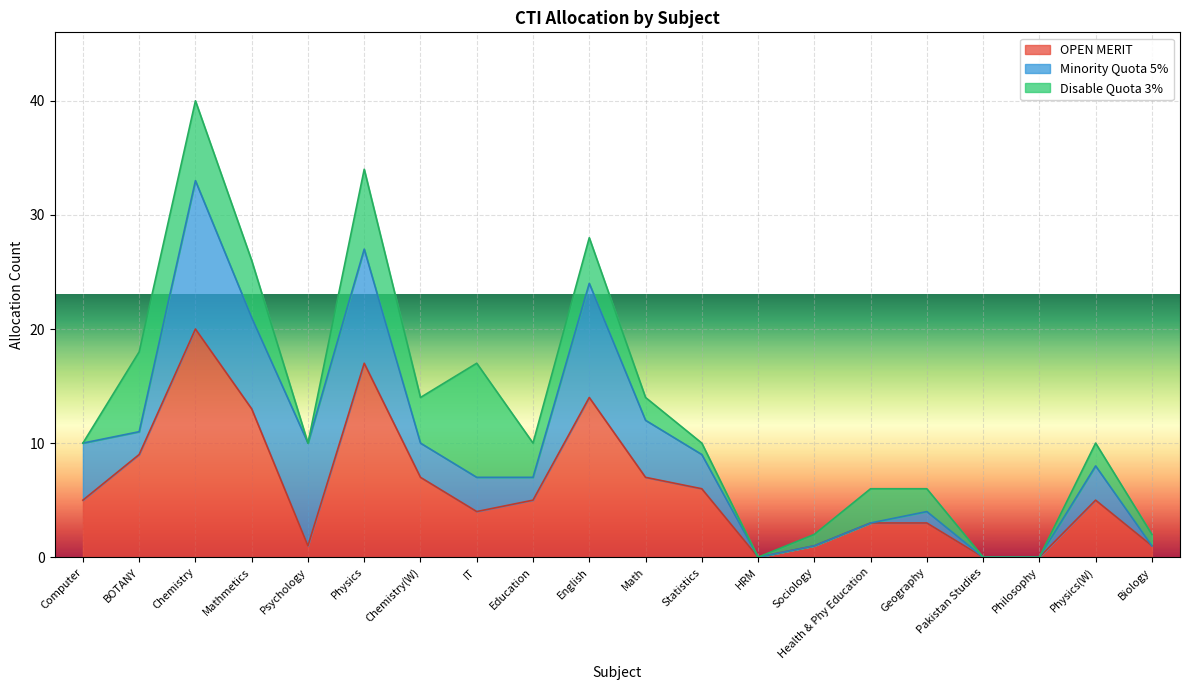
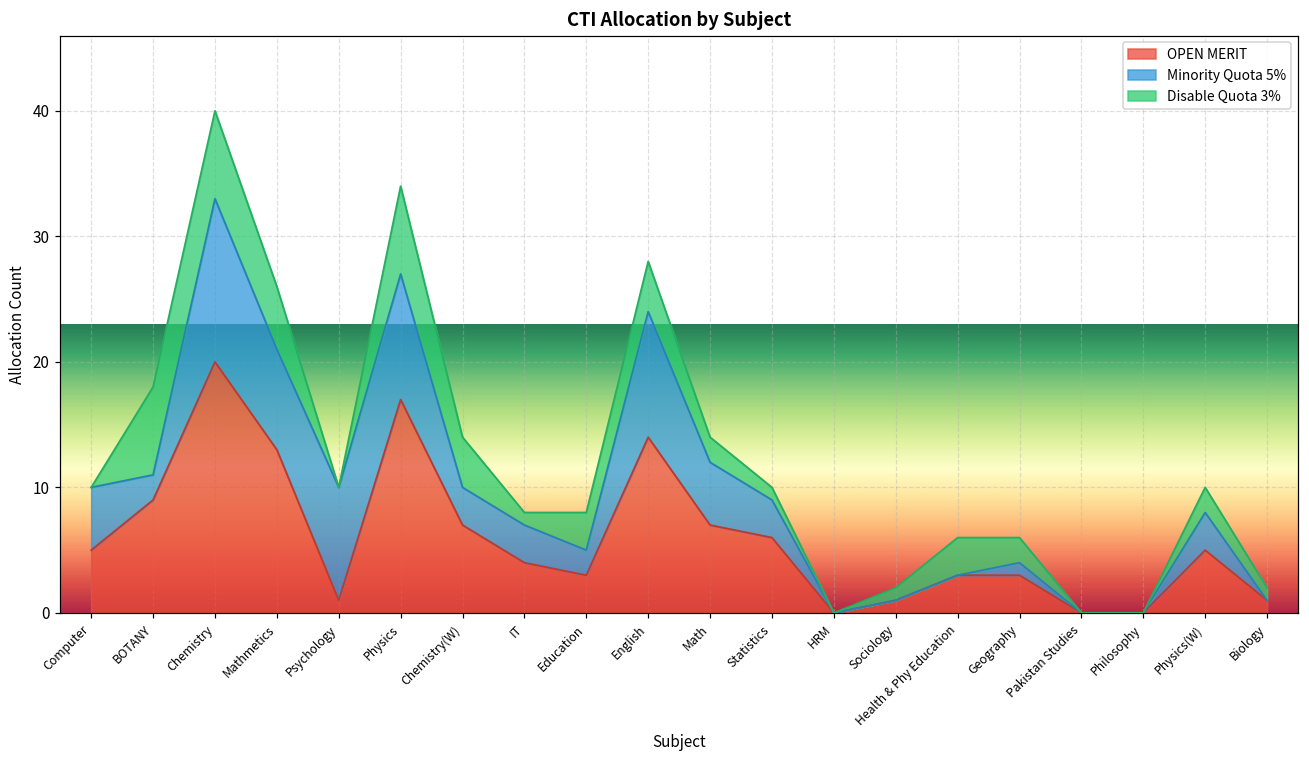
Disable Quota 3%, IT: 10 -> 1
OPEN MERIT, Education: 5 -> 3
